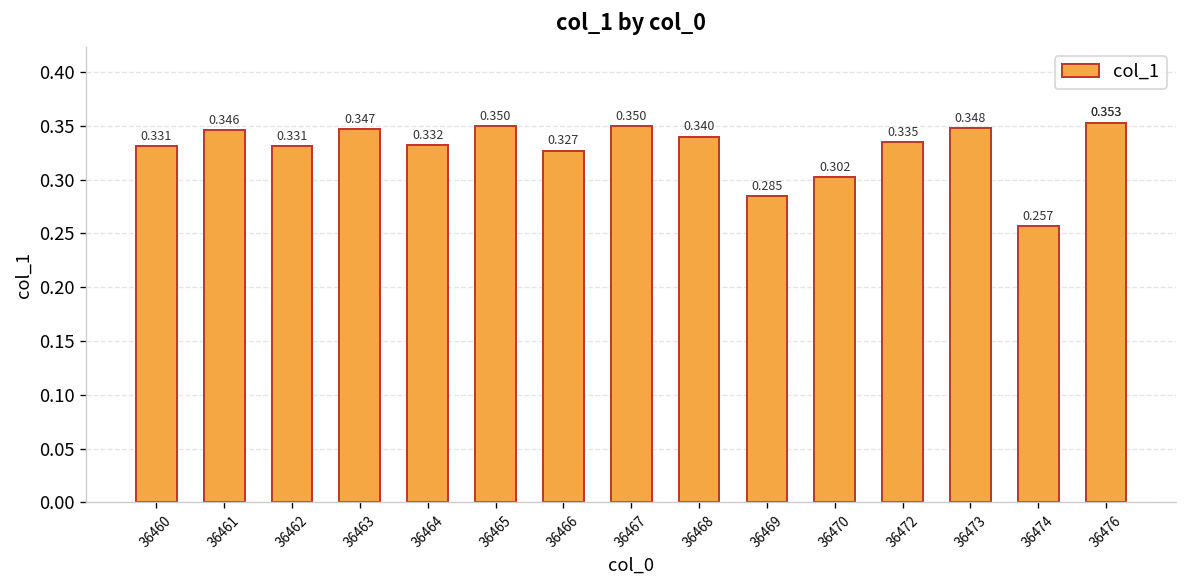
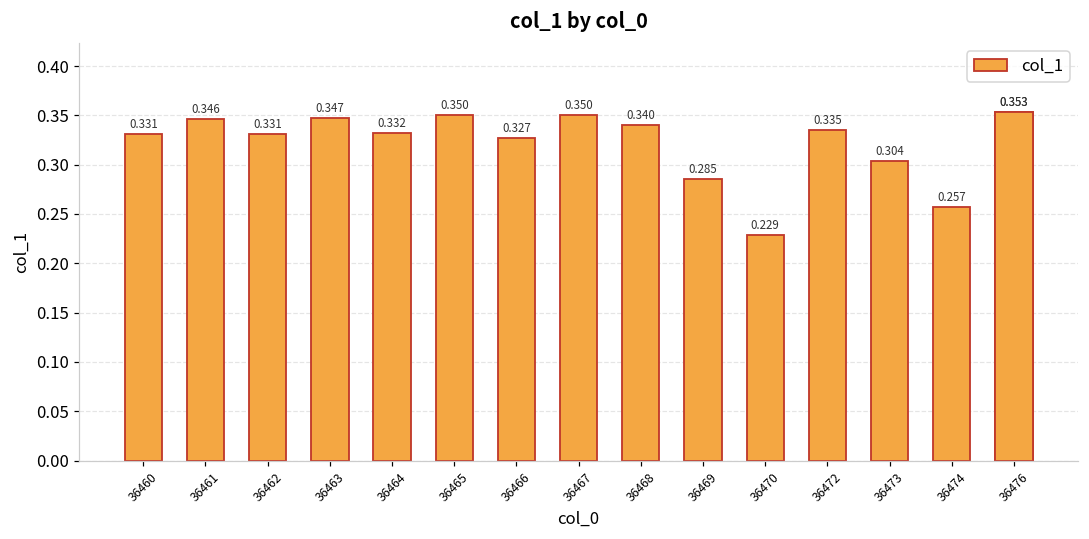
36470: 0.302 -> 0.229
36473: 0.348 -> 0.304
